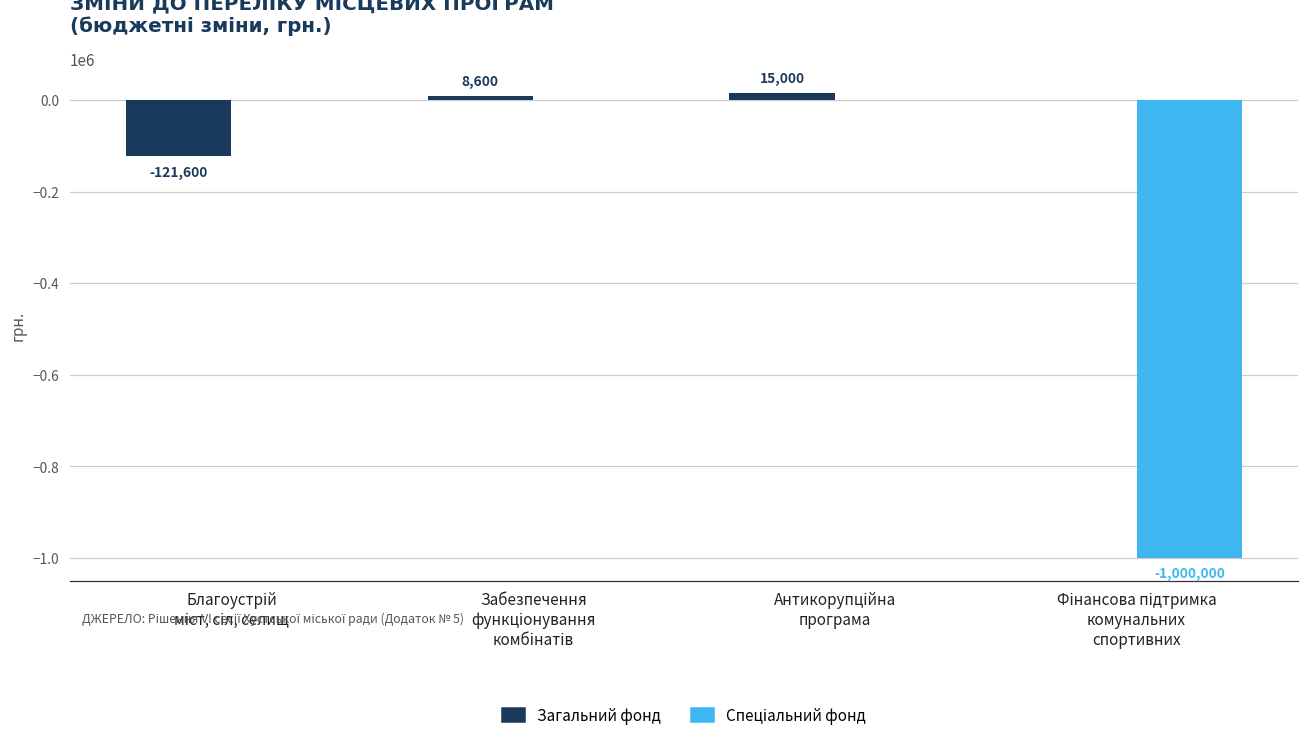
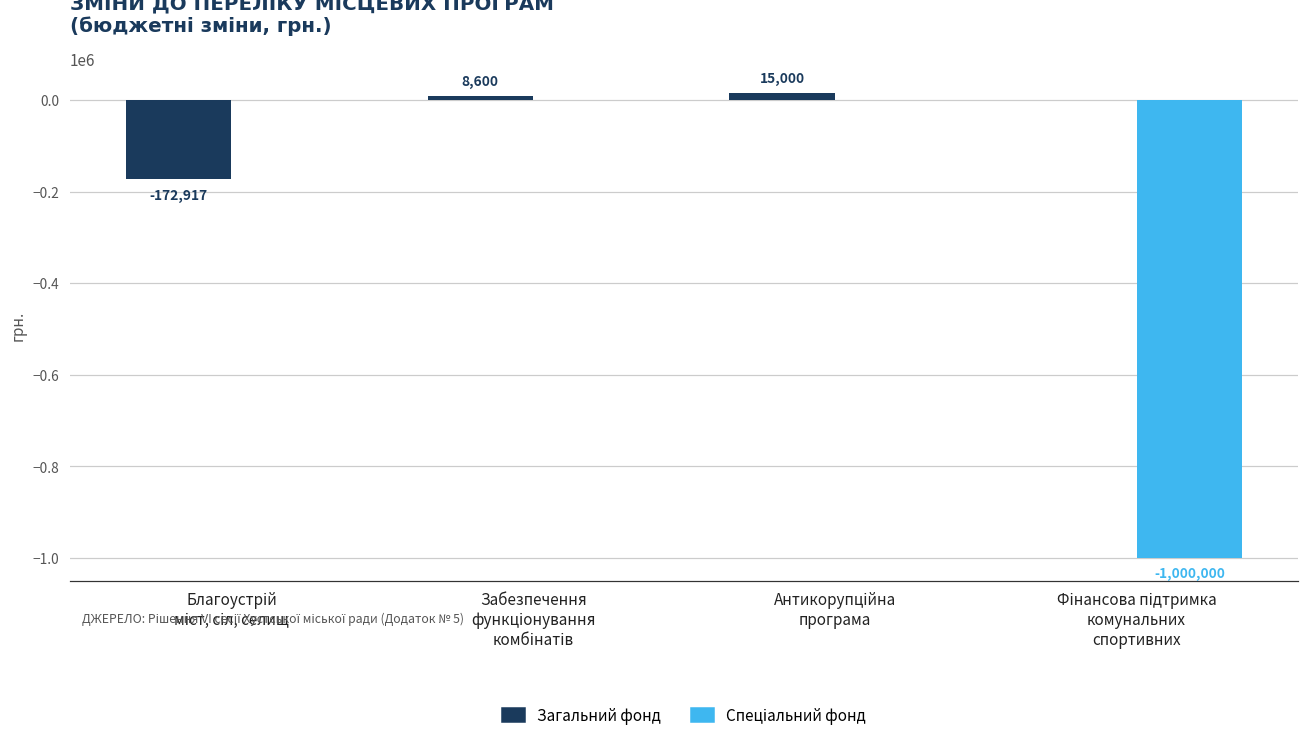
Загальний фонд, Благоустрій міст, сіл, селищ: -121,600 -> -172,917
